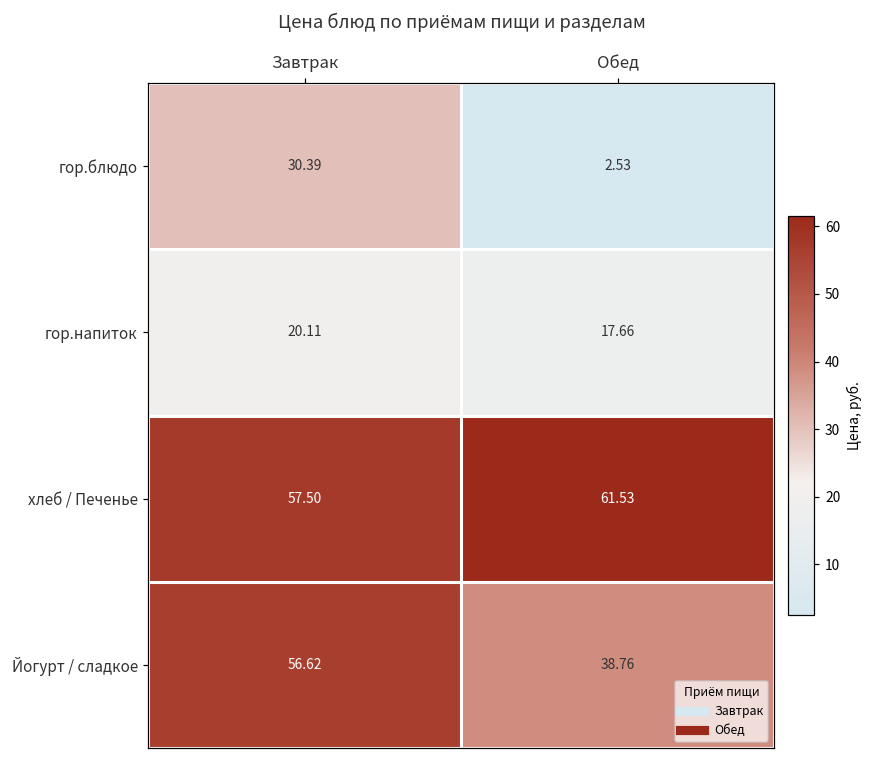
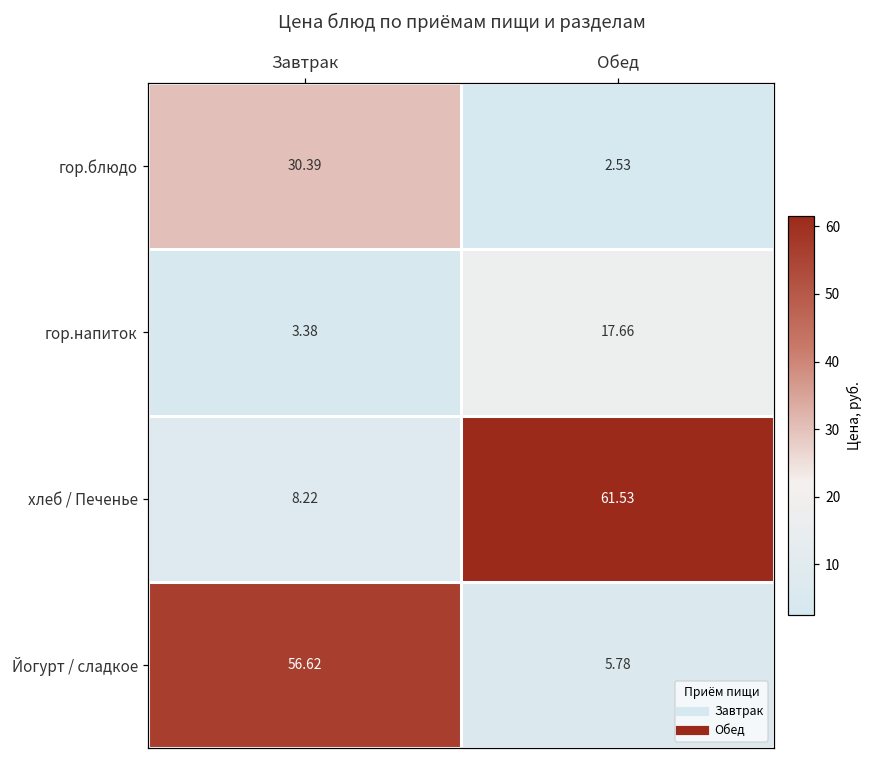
гор.напиток, Завтрак: 20.11 -> 3.38
хлеб / Печенье, Завтрак: 57.50 -> 8.22
Йогурт / сладкое, Обед: 38.76 -> 5.78
